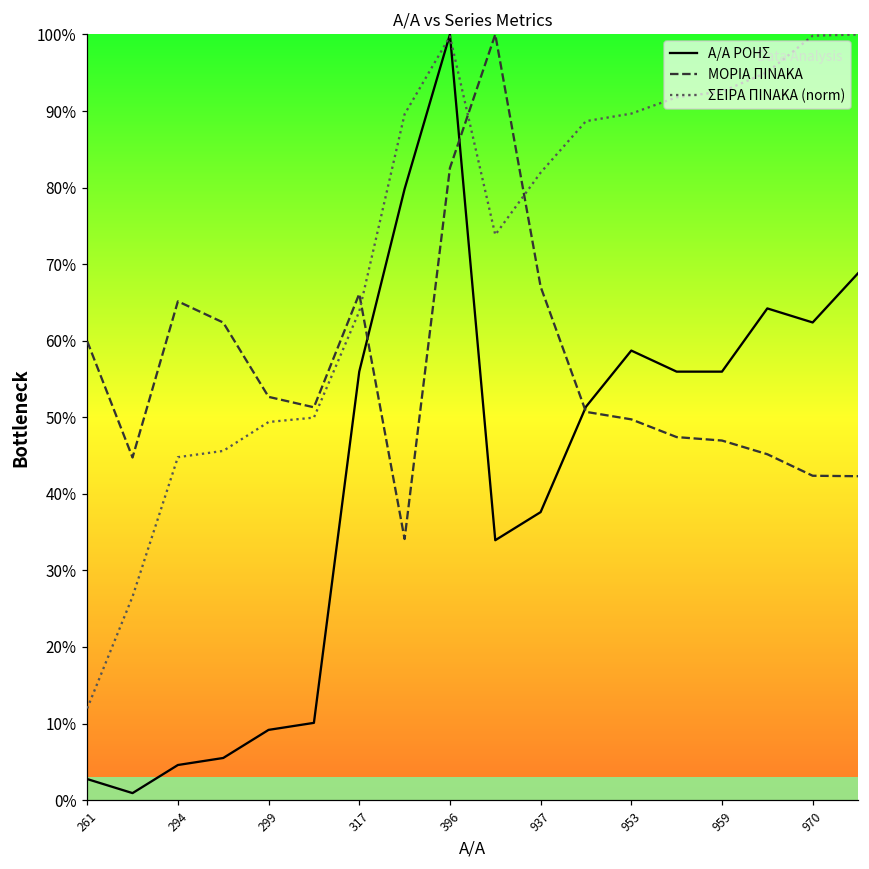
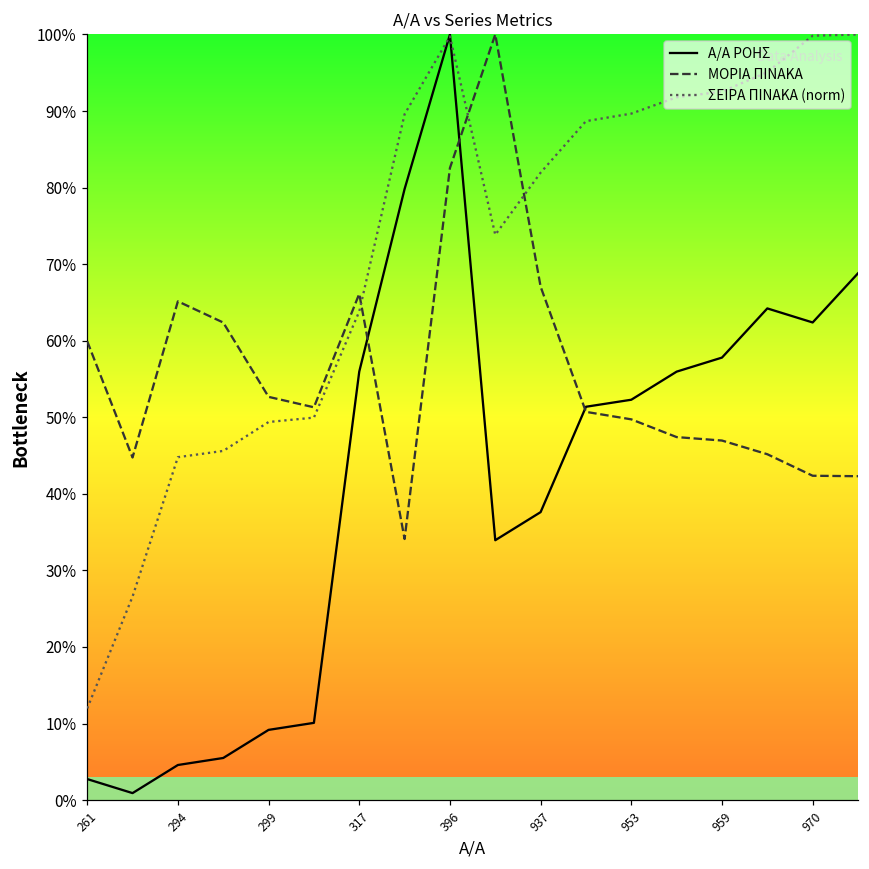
Α/Α ΡΟΗΣ, 953: 59% -> 52%
Α/Α ΡΟΗΣ, 959: 56% -> 58%
